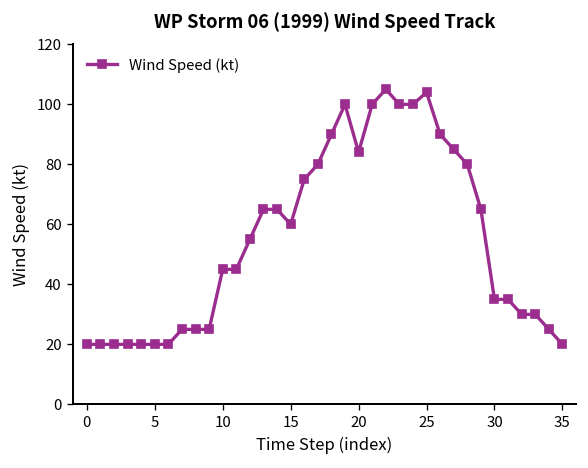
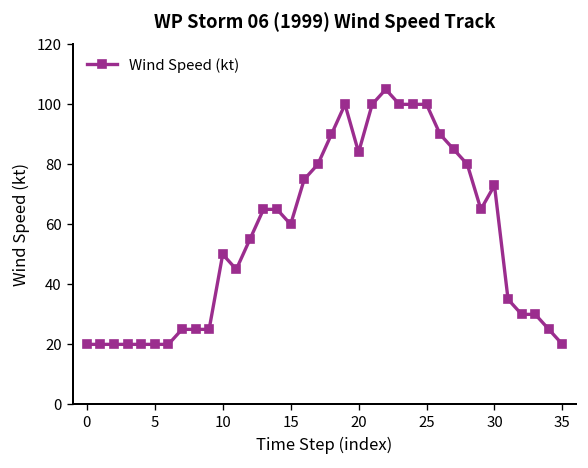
10: 45 -> 50
25: 104 -> 100
30: 35 -> 73
